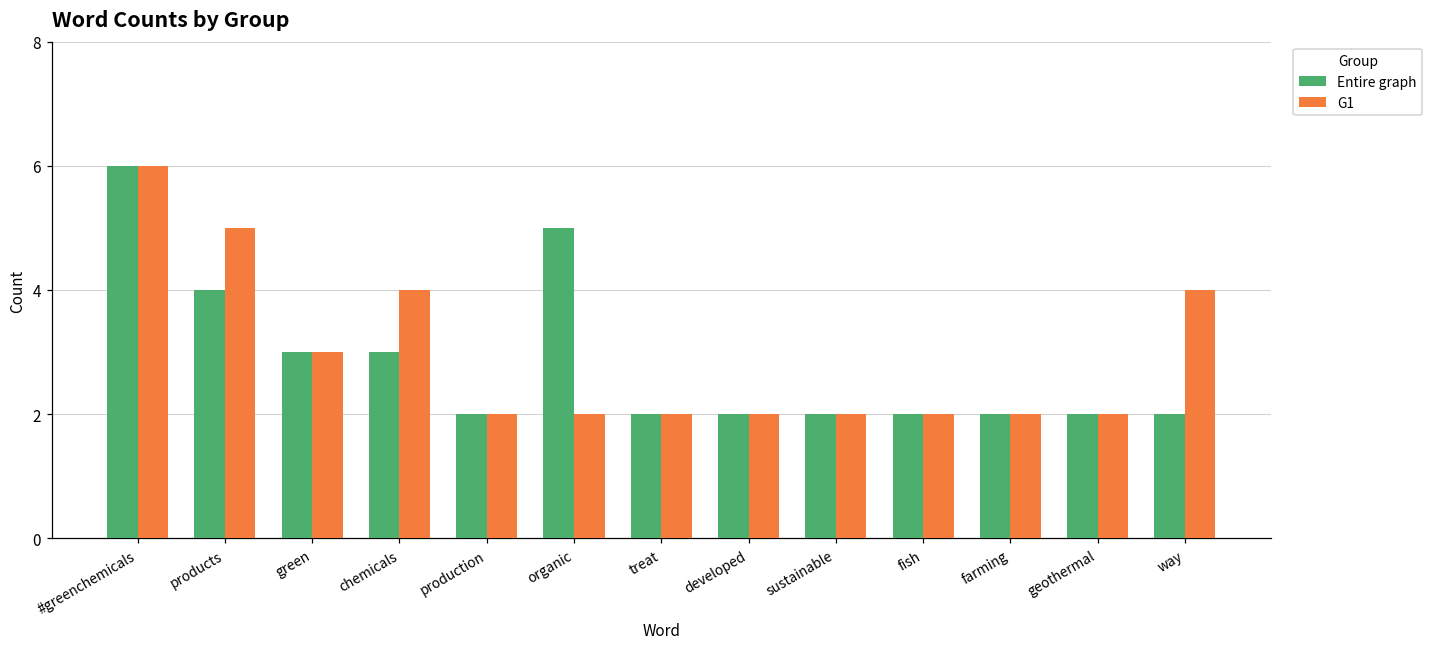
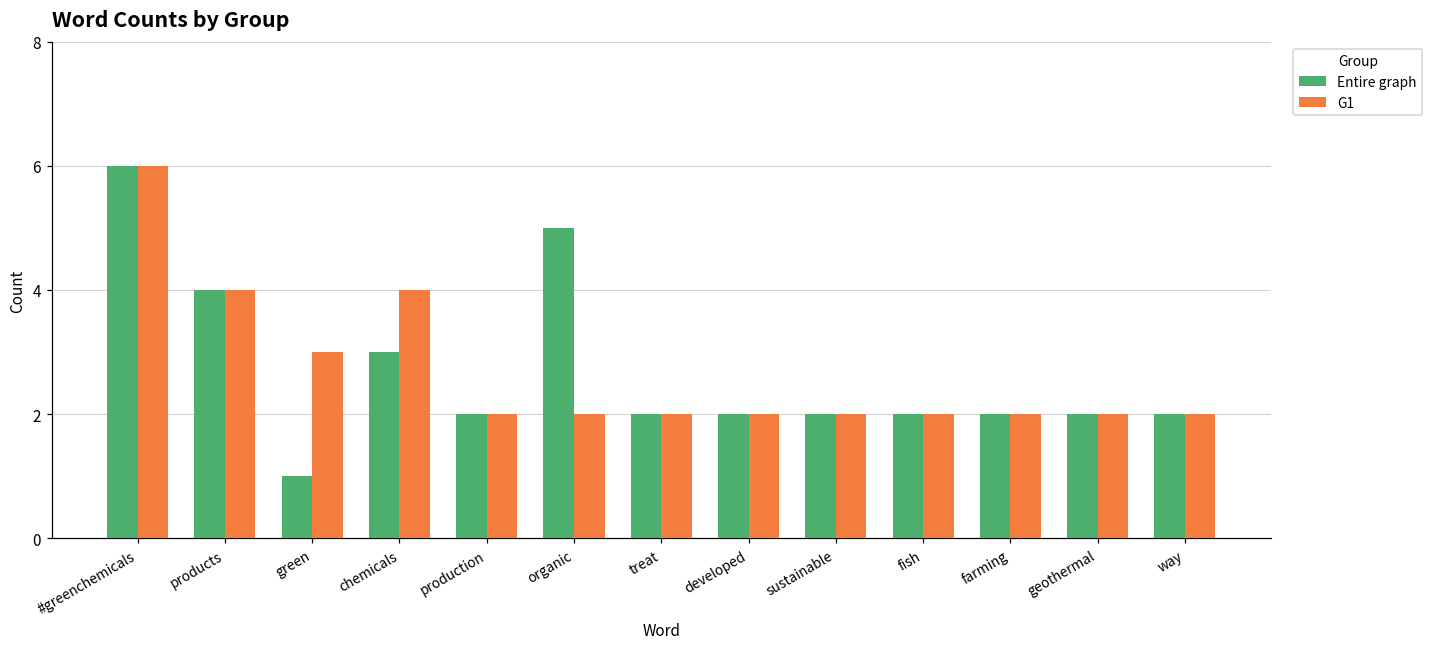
G1, products: 5 -> 4
Entire graph, green: 3 -> 1
G1, way: 4 -> 2
